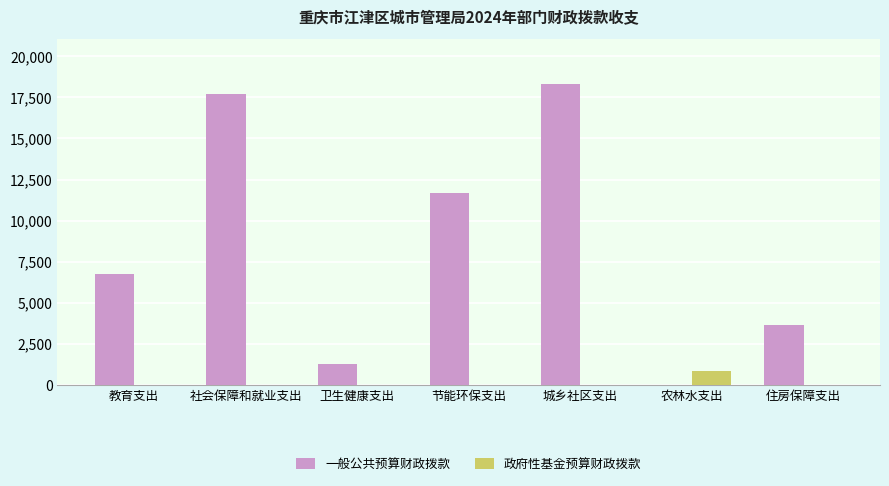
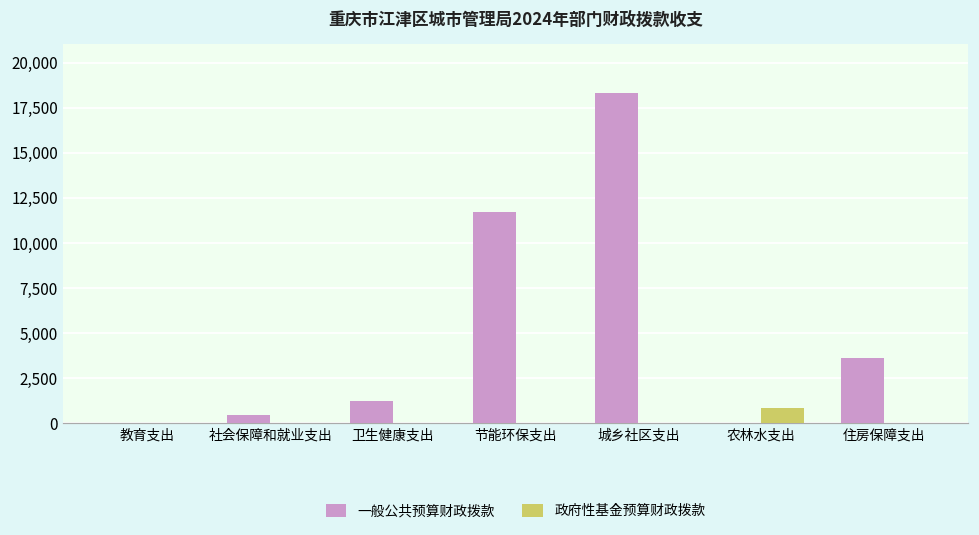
一般公共预算财政拨款, 教育支出: 6,700 -> 0
一般公共预算财政拨款, 社会保障和就业支出: 17,700 -> 400
